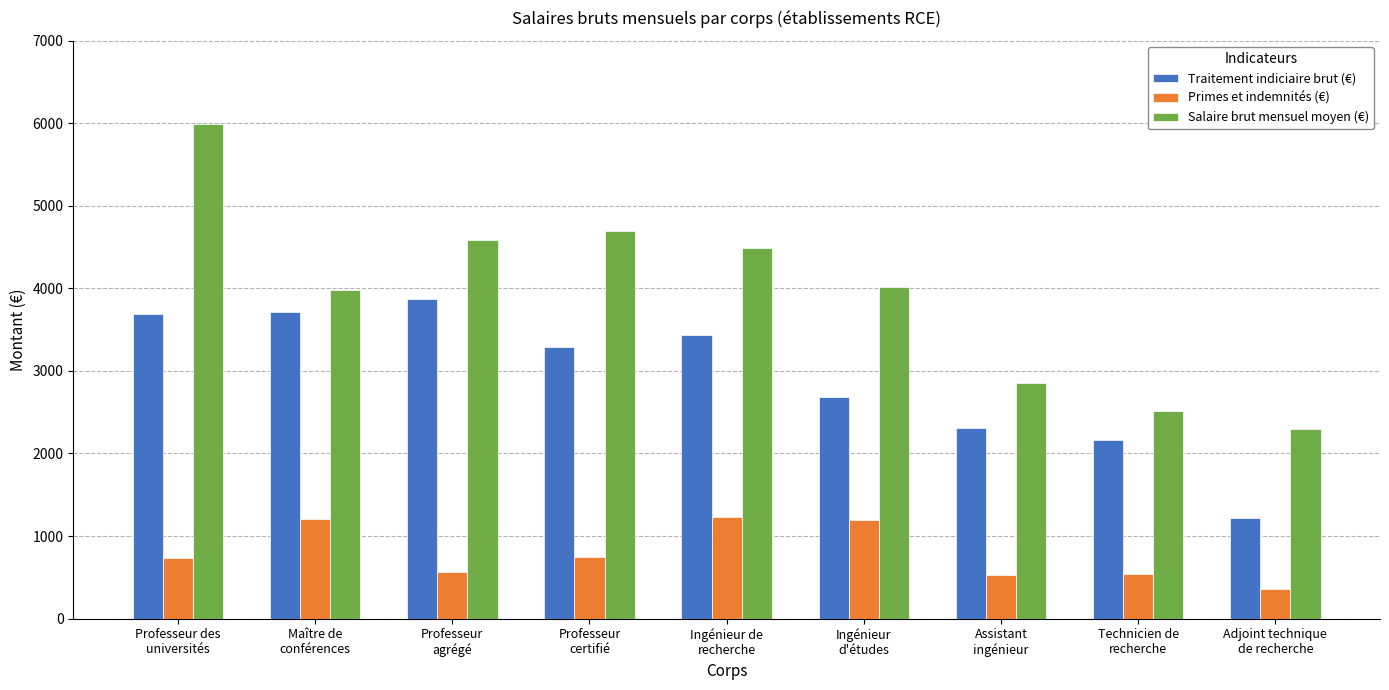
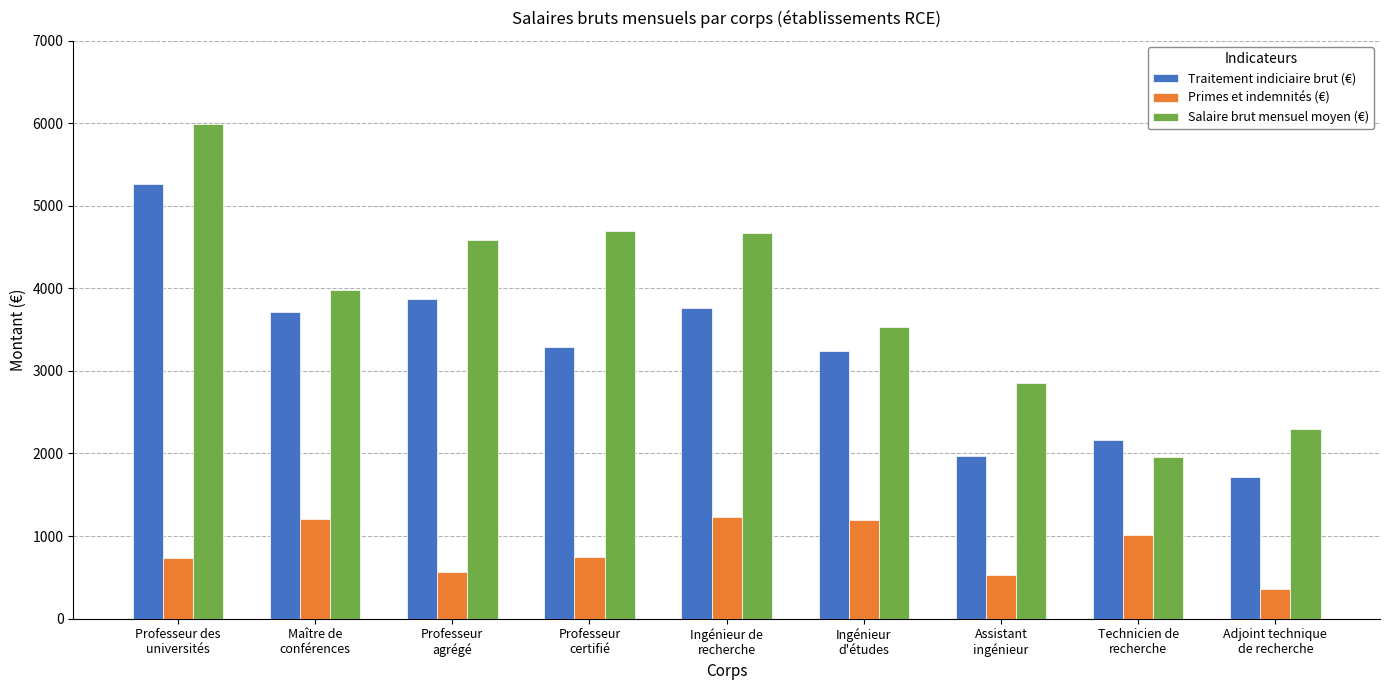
Traitement indiciaire brut (€), Professeur des universités: 3700 -> 5300
Traitement indiciaire brut (€), Ingénieur de recherche: 3400 -> 3800
Salaire brut mensuel moyen (€), Ingénieur de recherche: 4500 -> 4700
Traitement indiciaire brut (€), Ingénieur d'études: 2700 -> 3200
Salaire brut mensuel moyen (€), Ingénieur d'études: 4000 -> 3500
Traitement indiciaire brut (€), Assistant ingénieur: 2300 -> 2000
Primes et indemnités (€), Technicien de recherche: 500 -> 1000
Salaire brut mensuel moyen (€), Technicien de recherche: 2500 -> 2000
Traitement indiciaire brut (€), Adjoint technique de recherche: 1200 -> 1700
